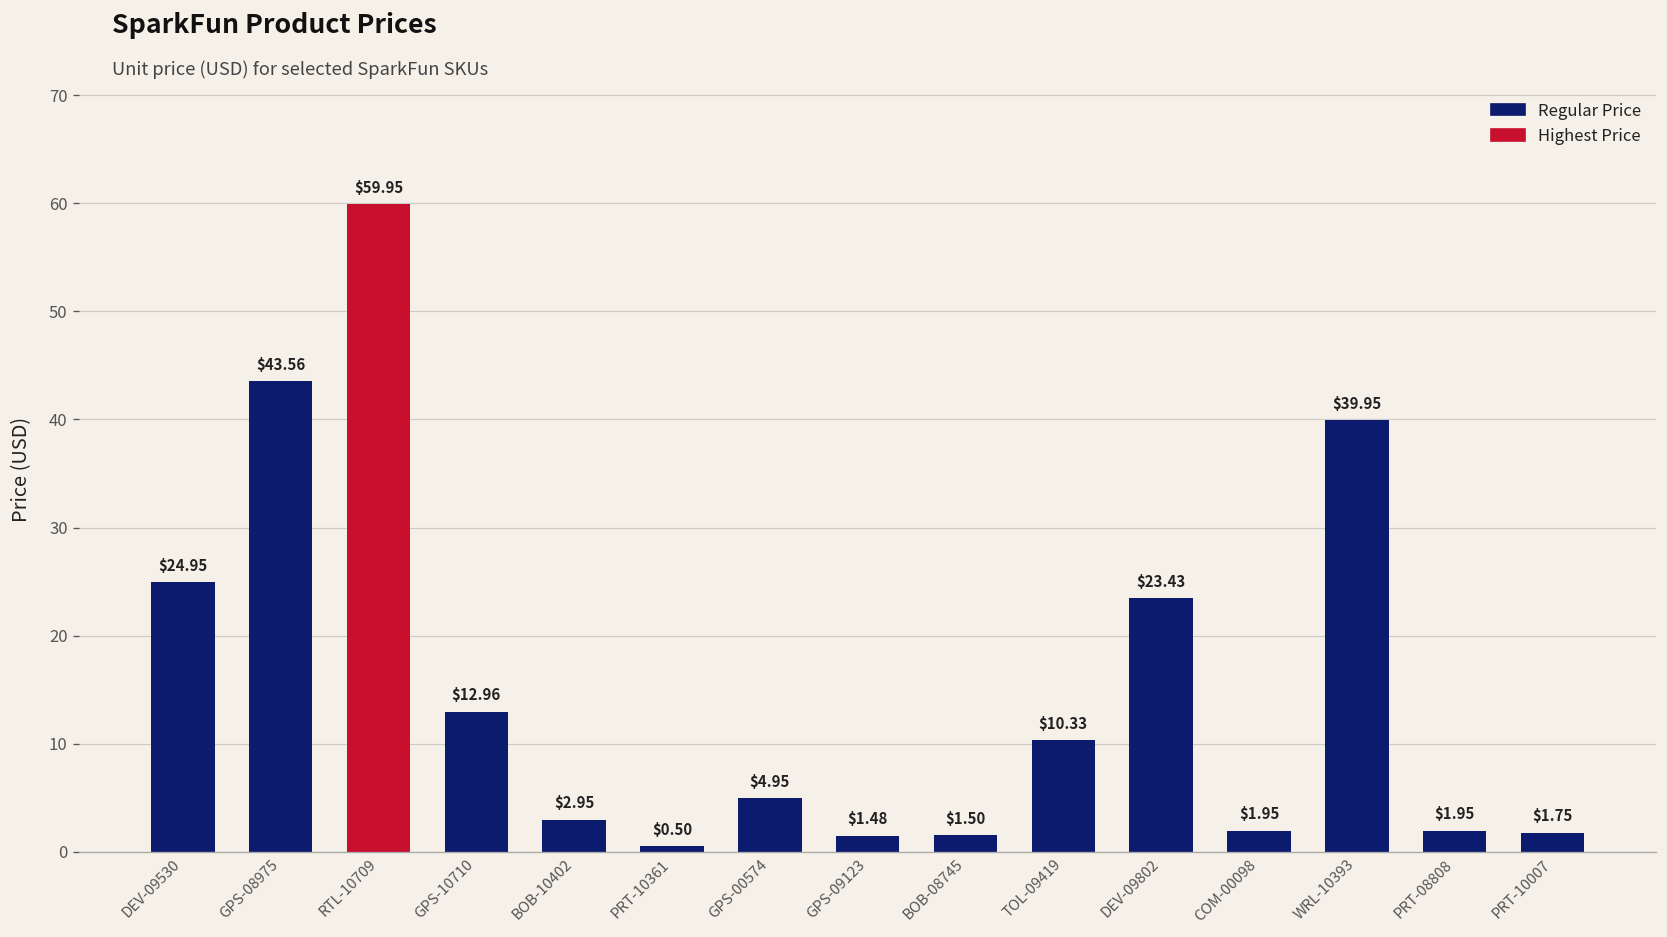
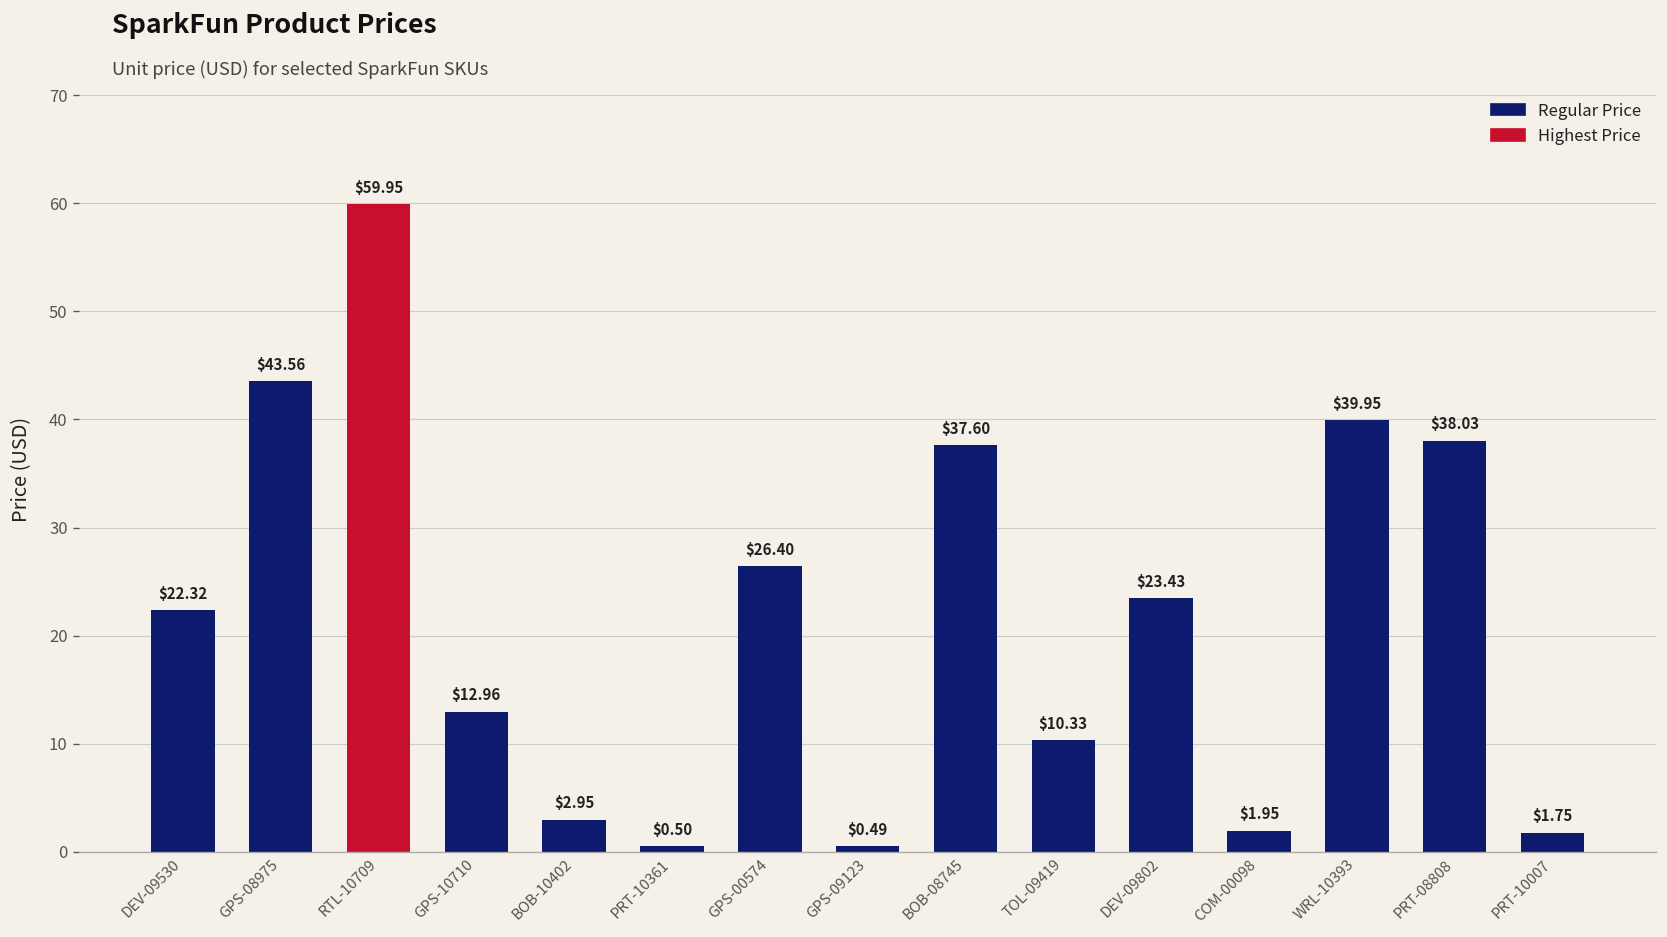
DEV-09530: $24.95 -> $22.32
GPS-00574: $4.95 -> $26.40
GPS-09123: $1.48 -> $0.49
BOB-08745: $1.50 -> $37.60
PRT-08808: $1.95 -> $38.03
